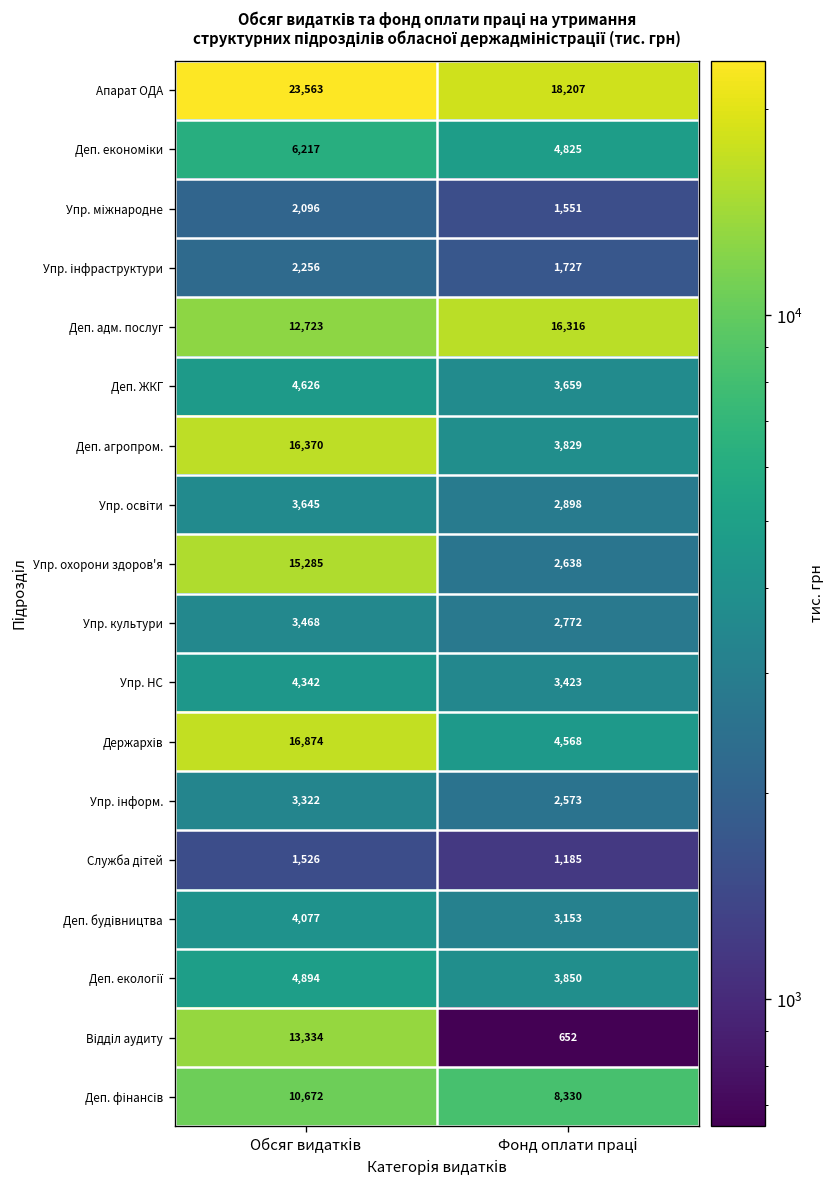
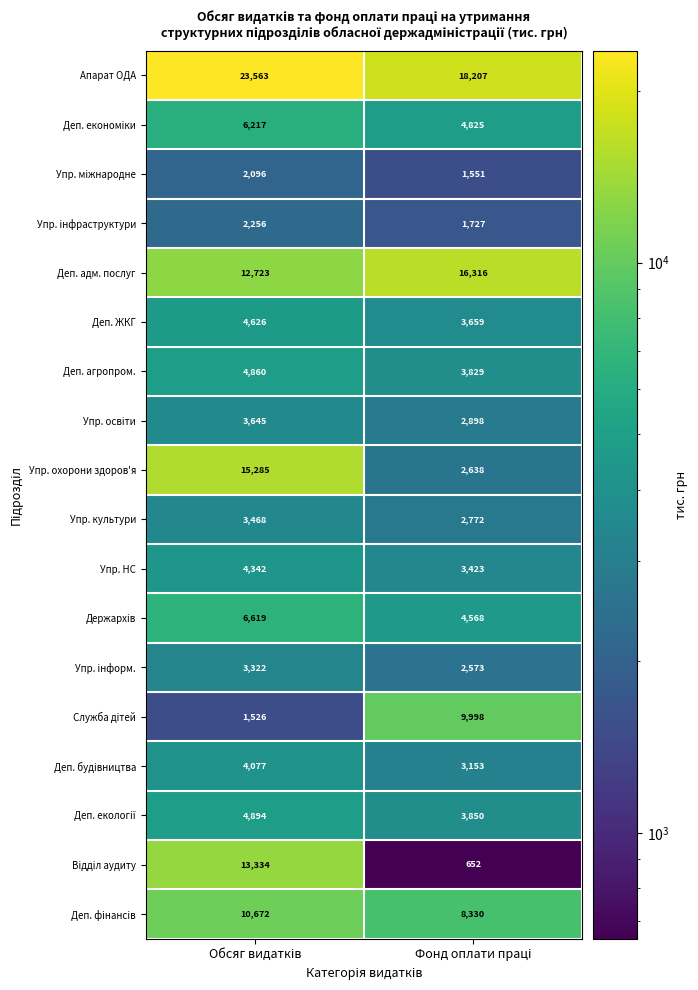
Деп. агропром., Обсяг видатків: 16,370 -> 4,860
Держархів, Обсяг видатків: 16,874 -> 6,619
Служба дітей, Фонд оплати праці: 1,185 -> 9,998
